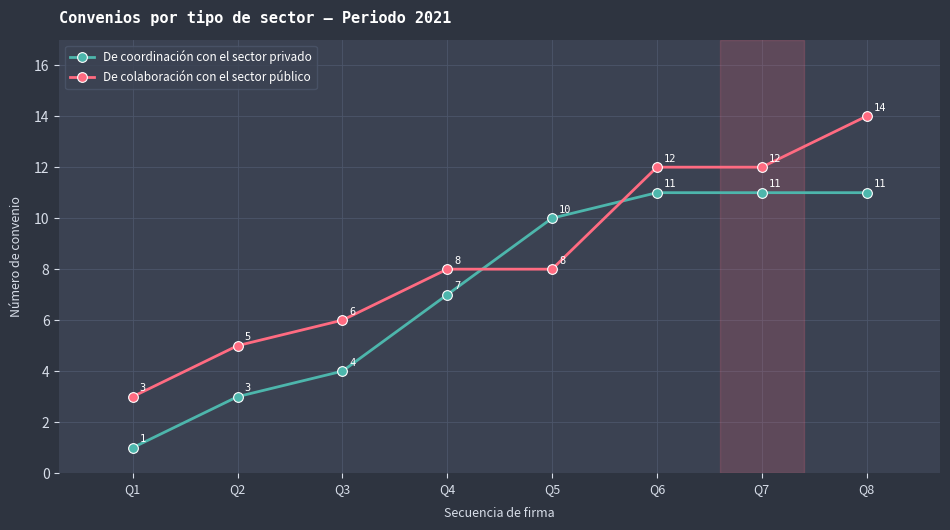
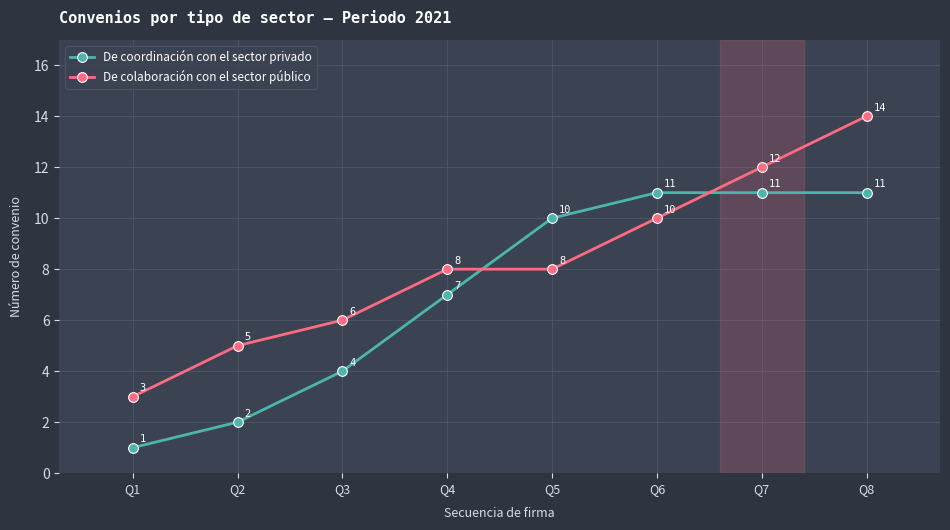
De coordinación con el sector privado, Q2: 3 -> 2
De colaboración con el sector público, Q6: 12 -> 10
